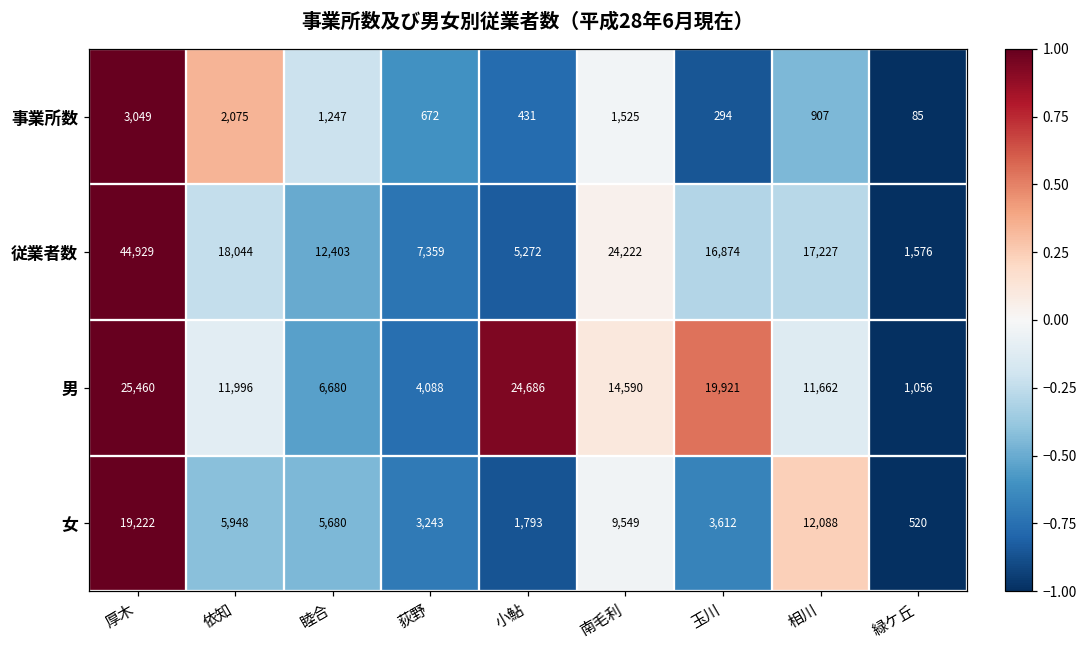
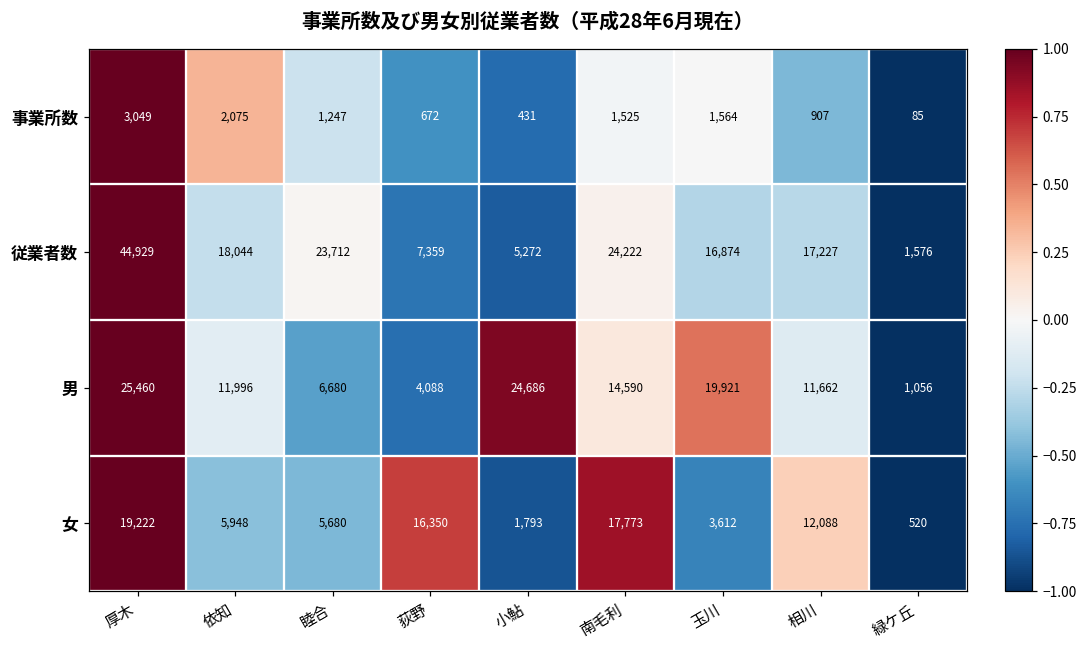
事業所数, 玉川: 294 -> 1,564
従業者数, 睦合: 12,403 -> 23,712
女, 荻野: 3,243 -> 16,350
女, 南毛利: 9,549 -> 17,773
